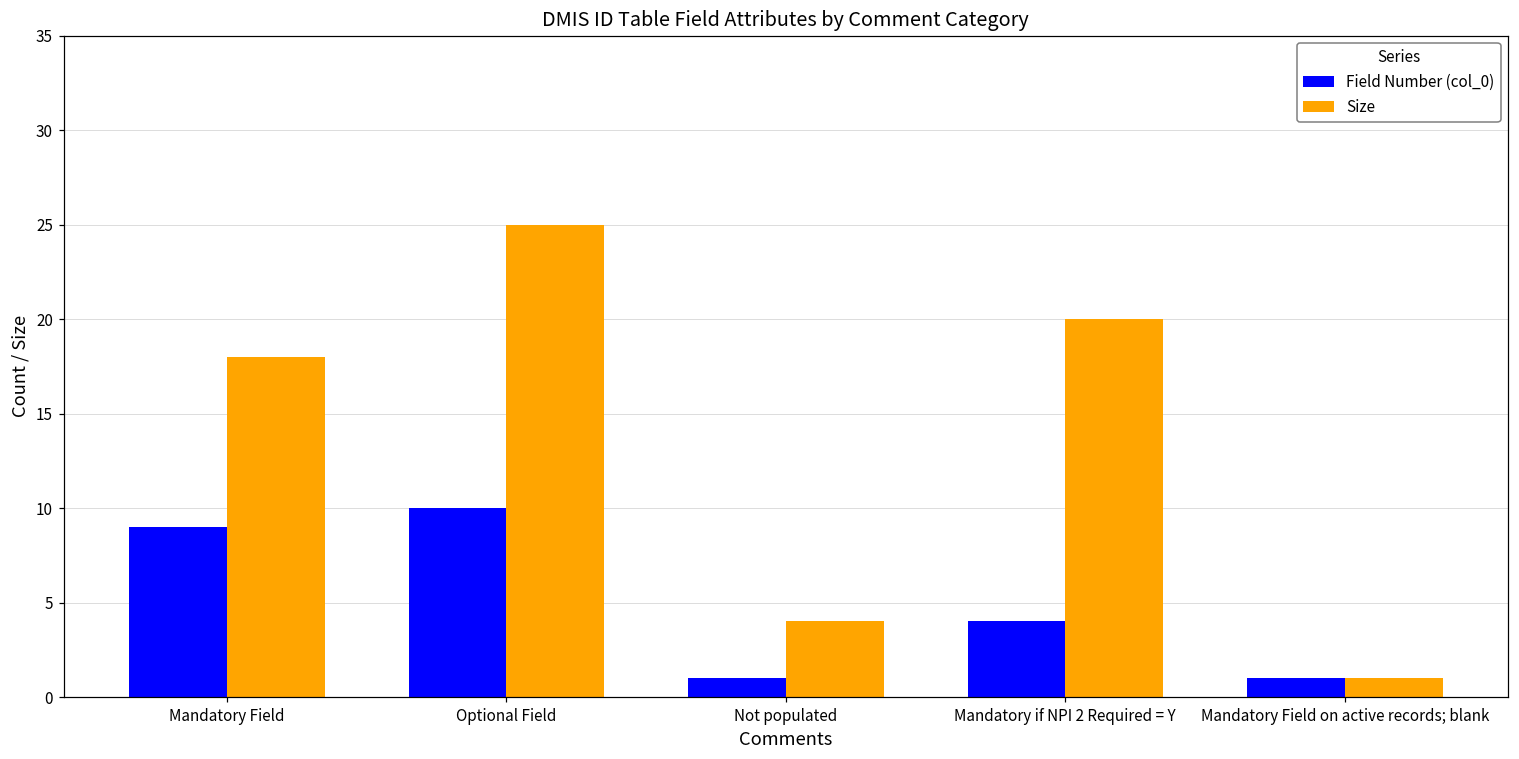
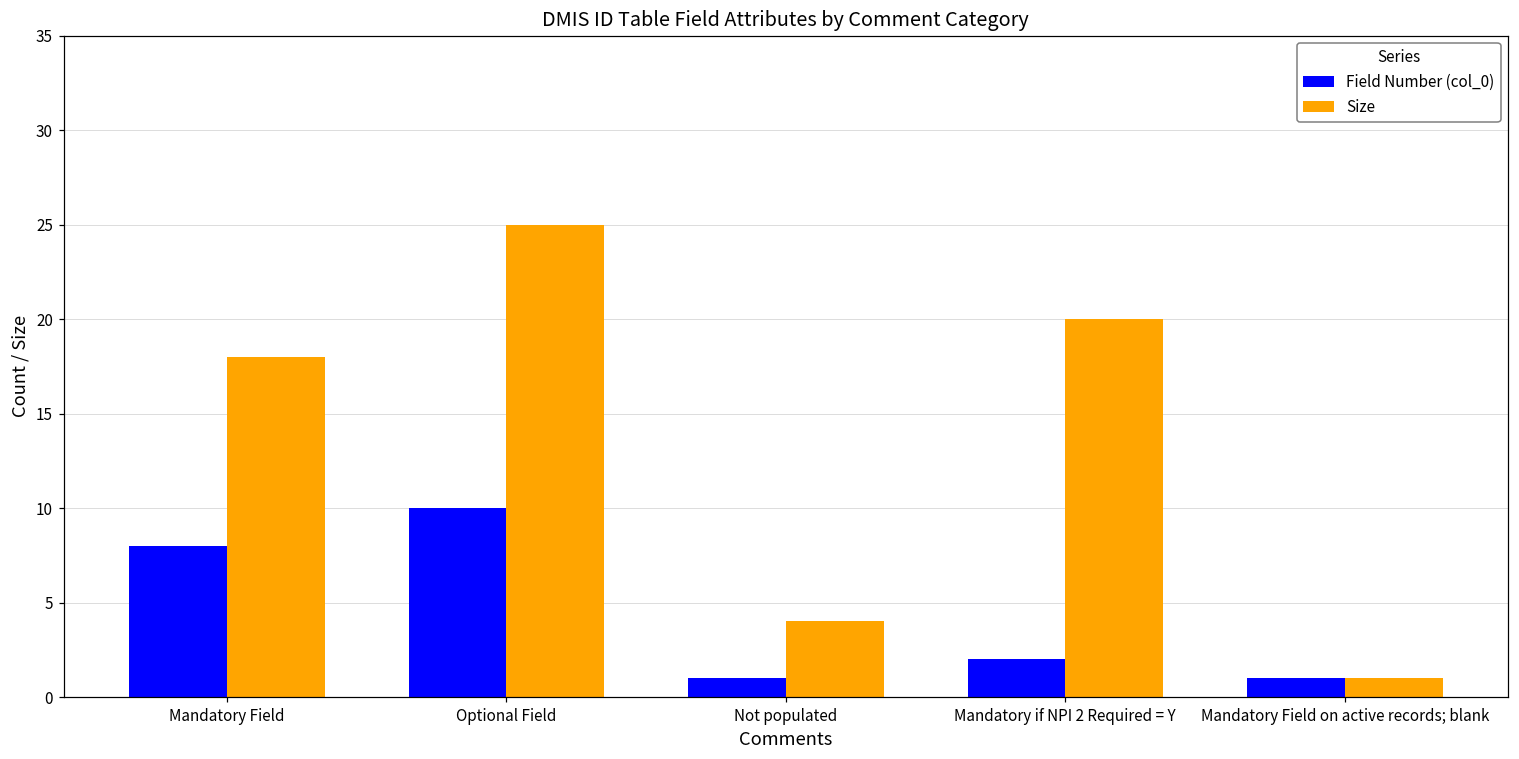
Field Number (col_0), Mandatory Field: 9 -> 8
Field Number (col_0), Mandatory if NPI 2 Required = Y: 4 -> 2
